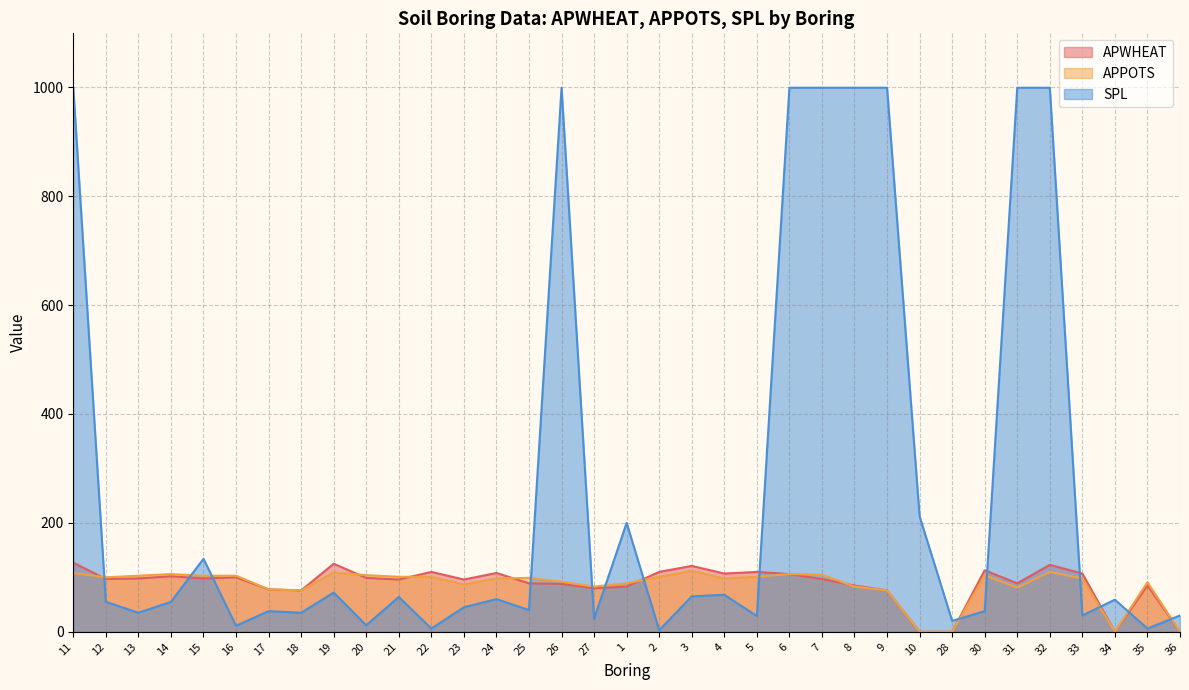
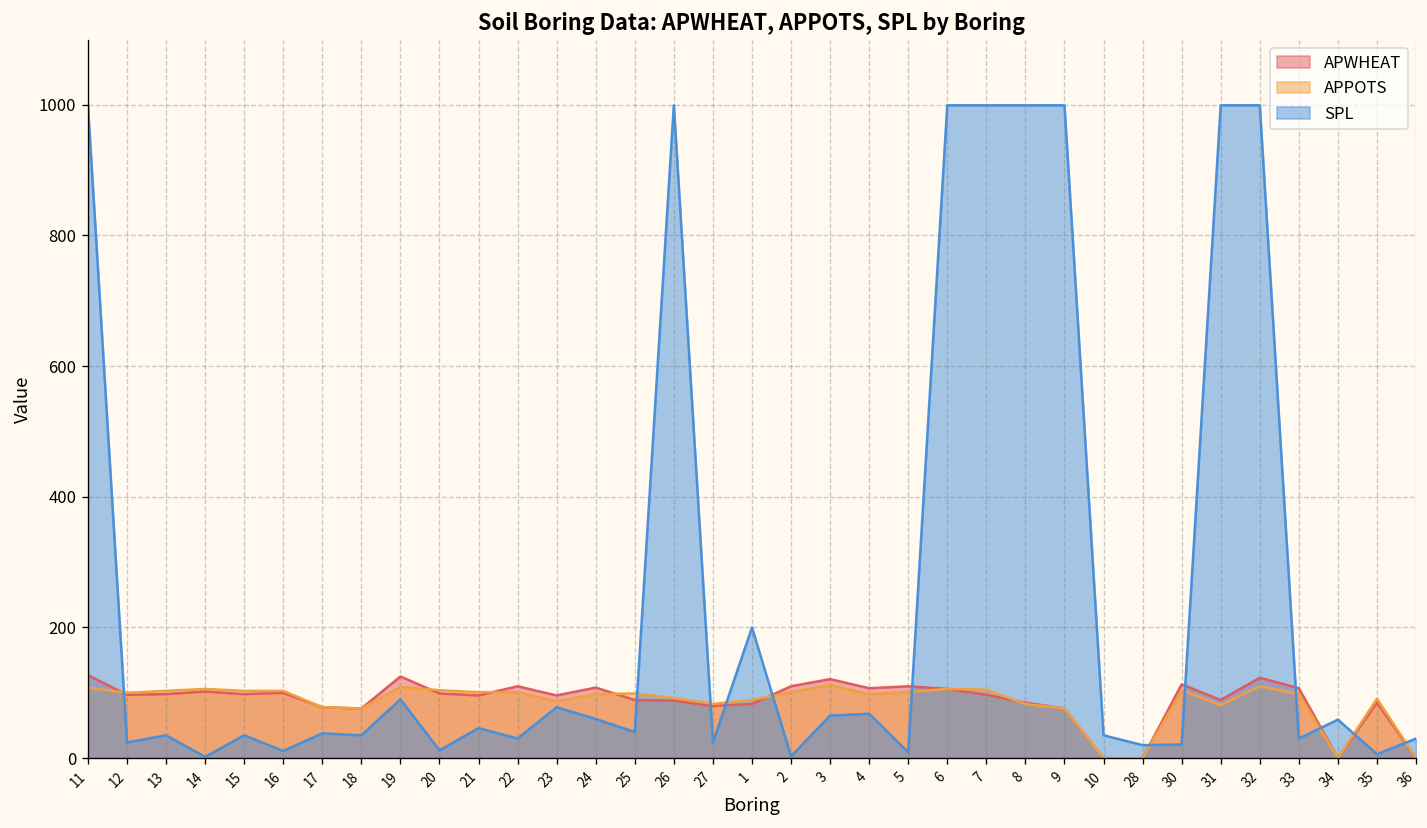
SPL, 12: 60 -> 20
SPL, 14: 60 -> 0
SPL, 15: 130 -> 40
SPL, 19: 70 -> 90
SPL, 21: 60 -> 50
SPL, 22: 10 -> 30
SPL, 23: 50 -> 80
SPL, 5: 30 -> 10
SPL, 10: 210 -> 40
SPL, 30: 40 -> 20
